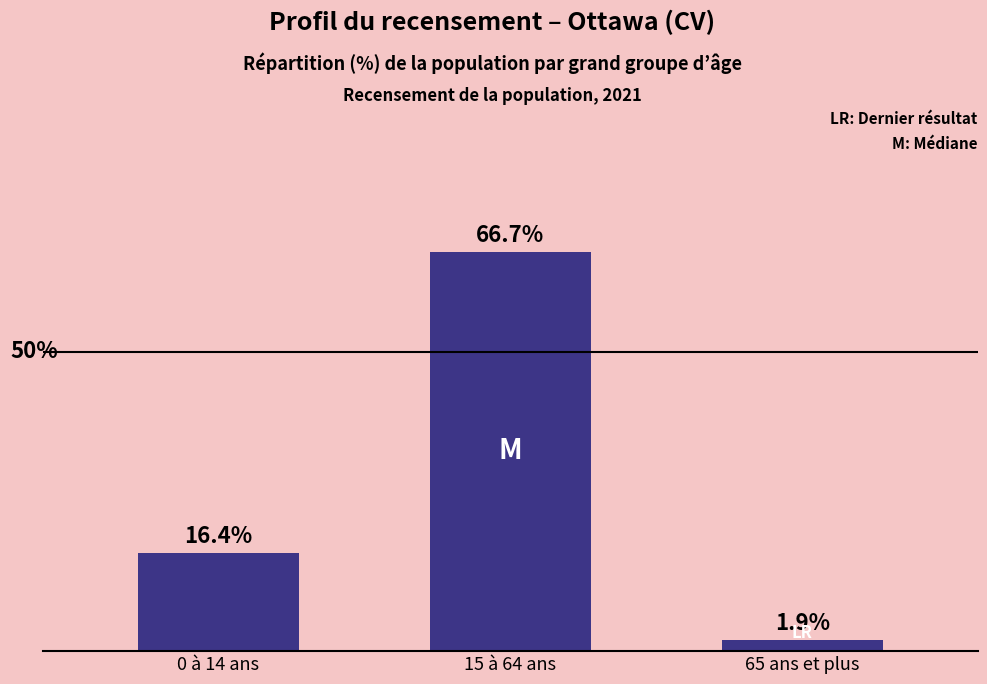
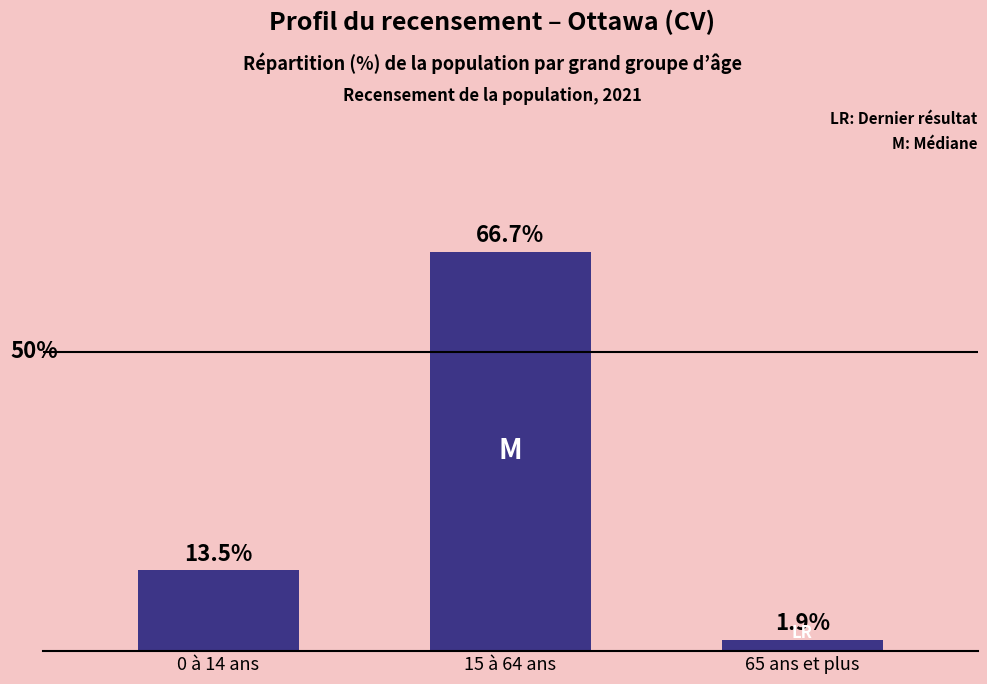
0 à 14 ans: 16.4% -> 13.5%
